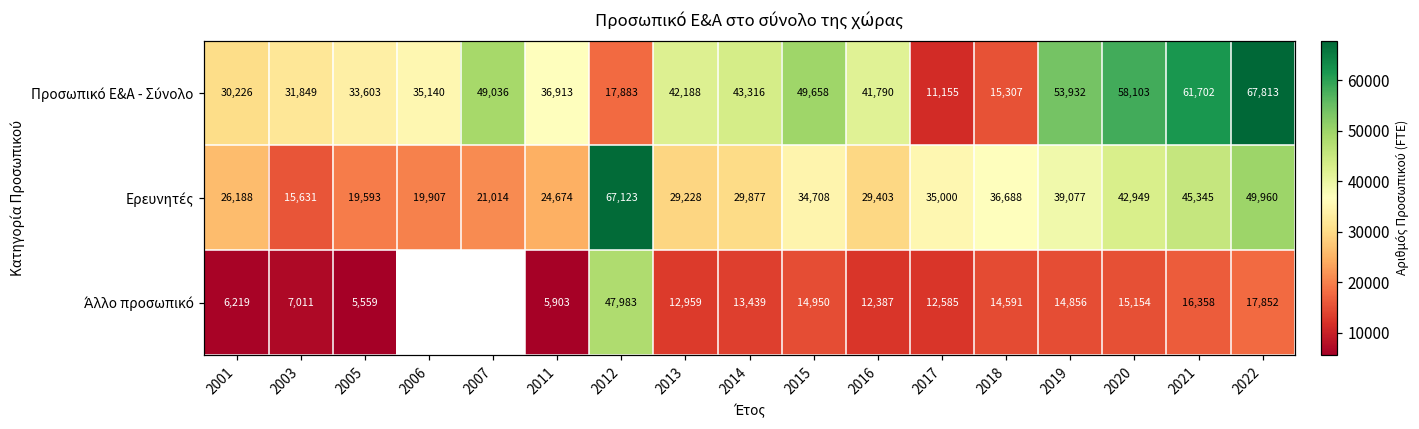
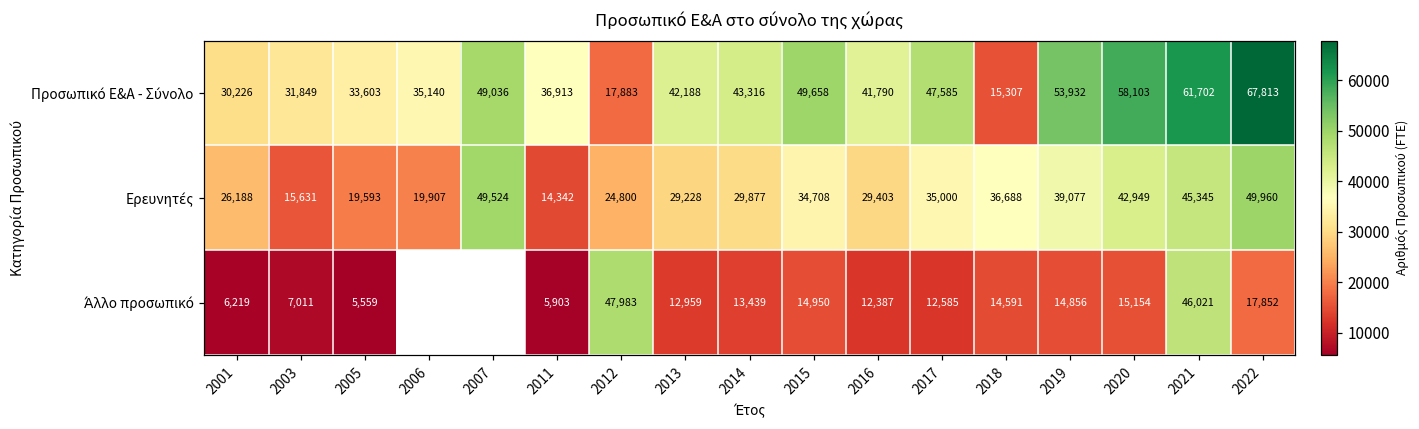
Προσωπικό Ε&Α - Σύνολο, 2017: 11,155 -> 47,585
Ερευνητές, 2007: 21,014 -> 49,524
Ερευνητές, 2011: 24,674 -> 14,342
Ερευνητές, 2012: 67,123 -> 24,800
Άλλο προσωπικό, 2021: 16,358 -> 46,021
